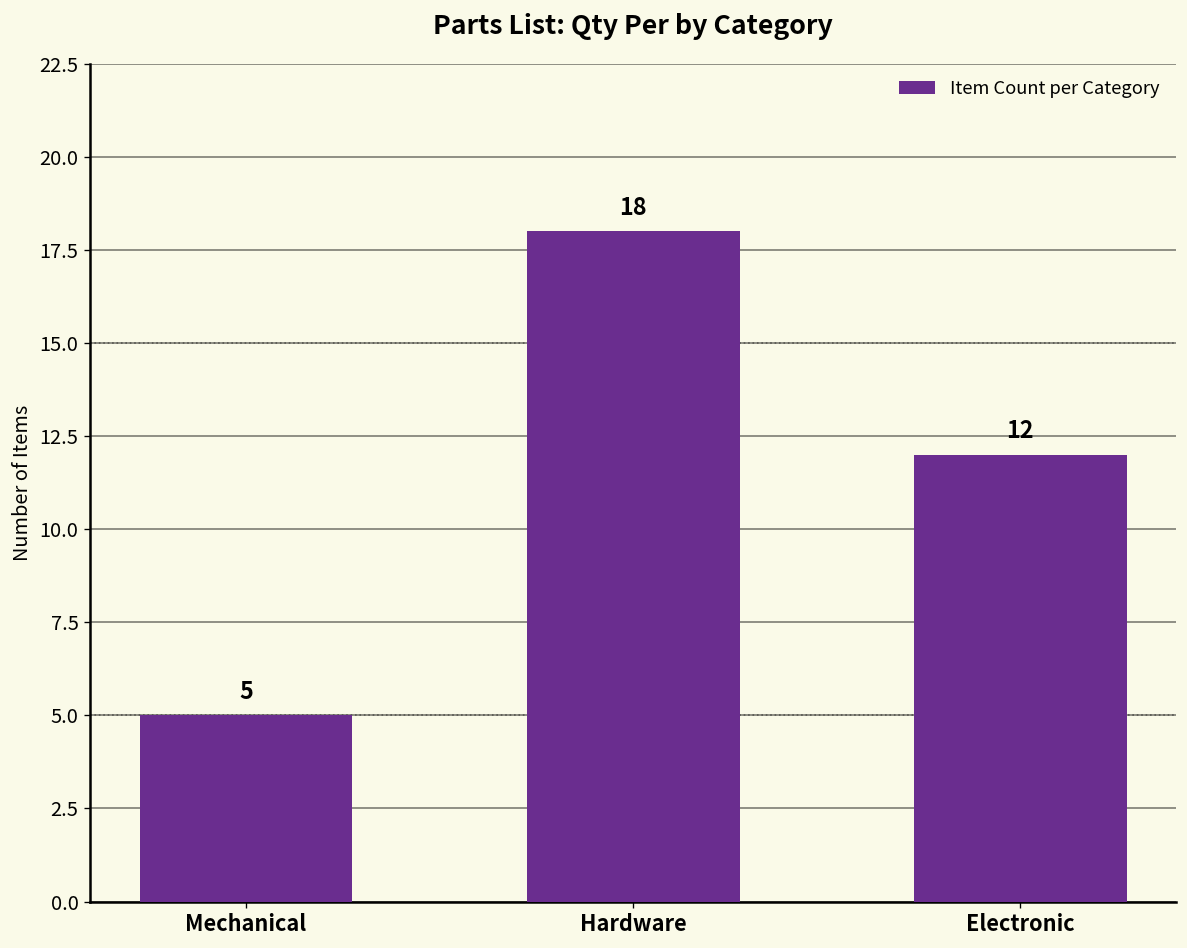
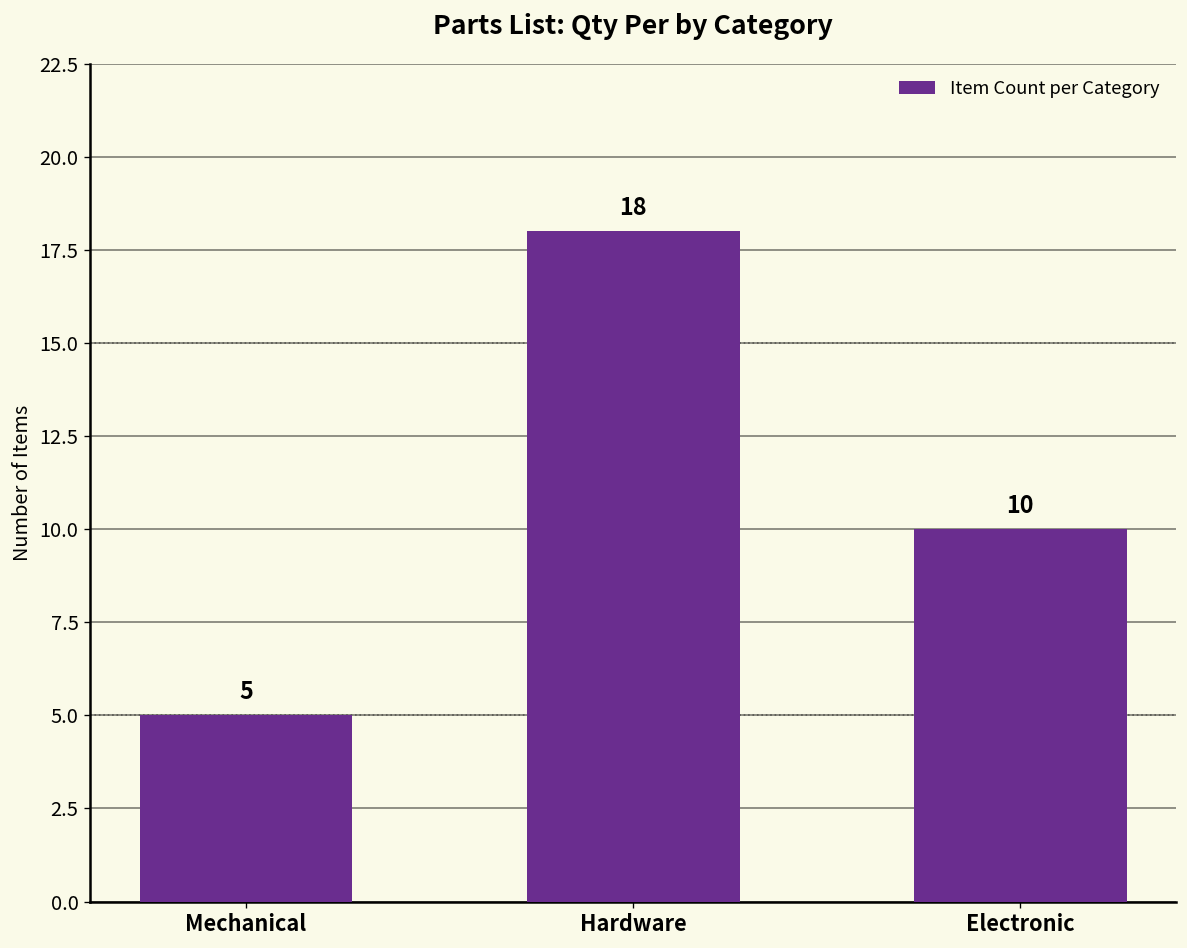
Electronic: 12 -> 10
